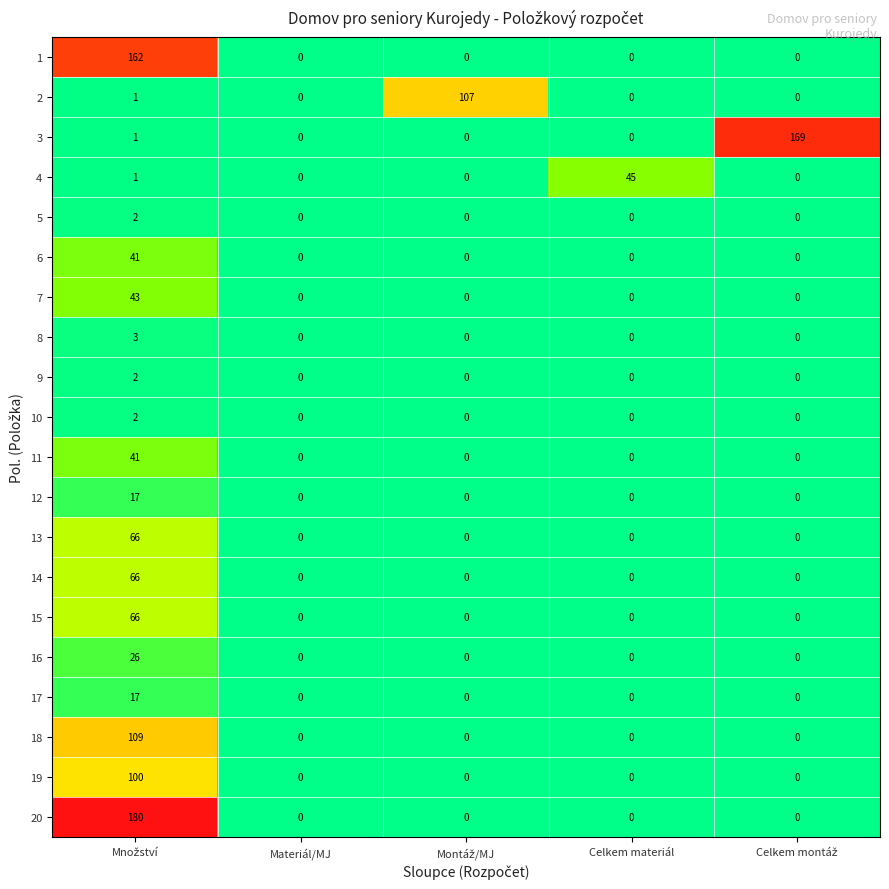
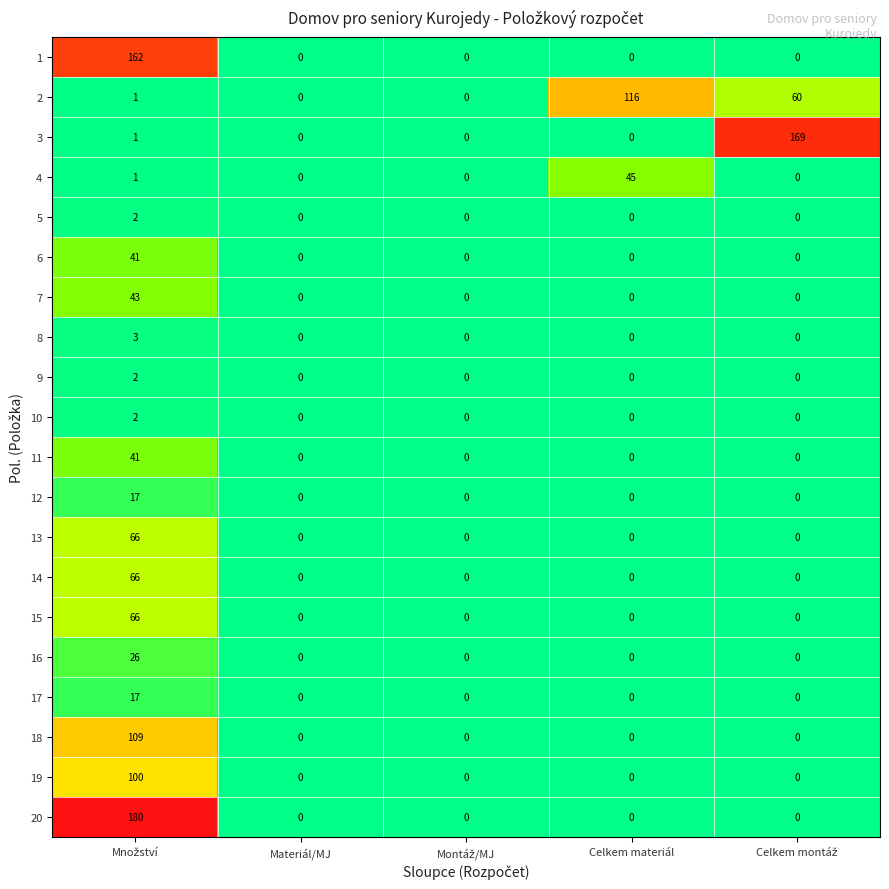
2, Montáž/MJ: 107 -> 0
2, Celkem materiál: 0 -> 116
2, Celkem montáž: 0 -> 60
